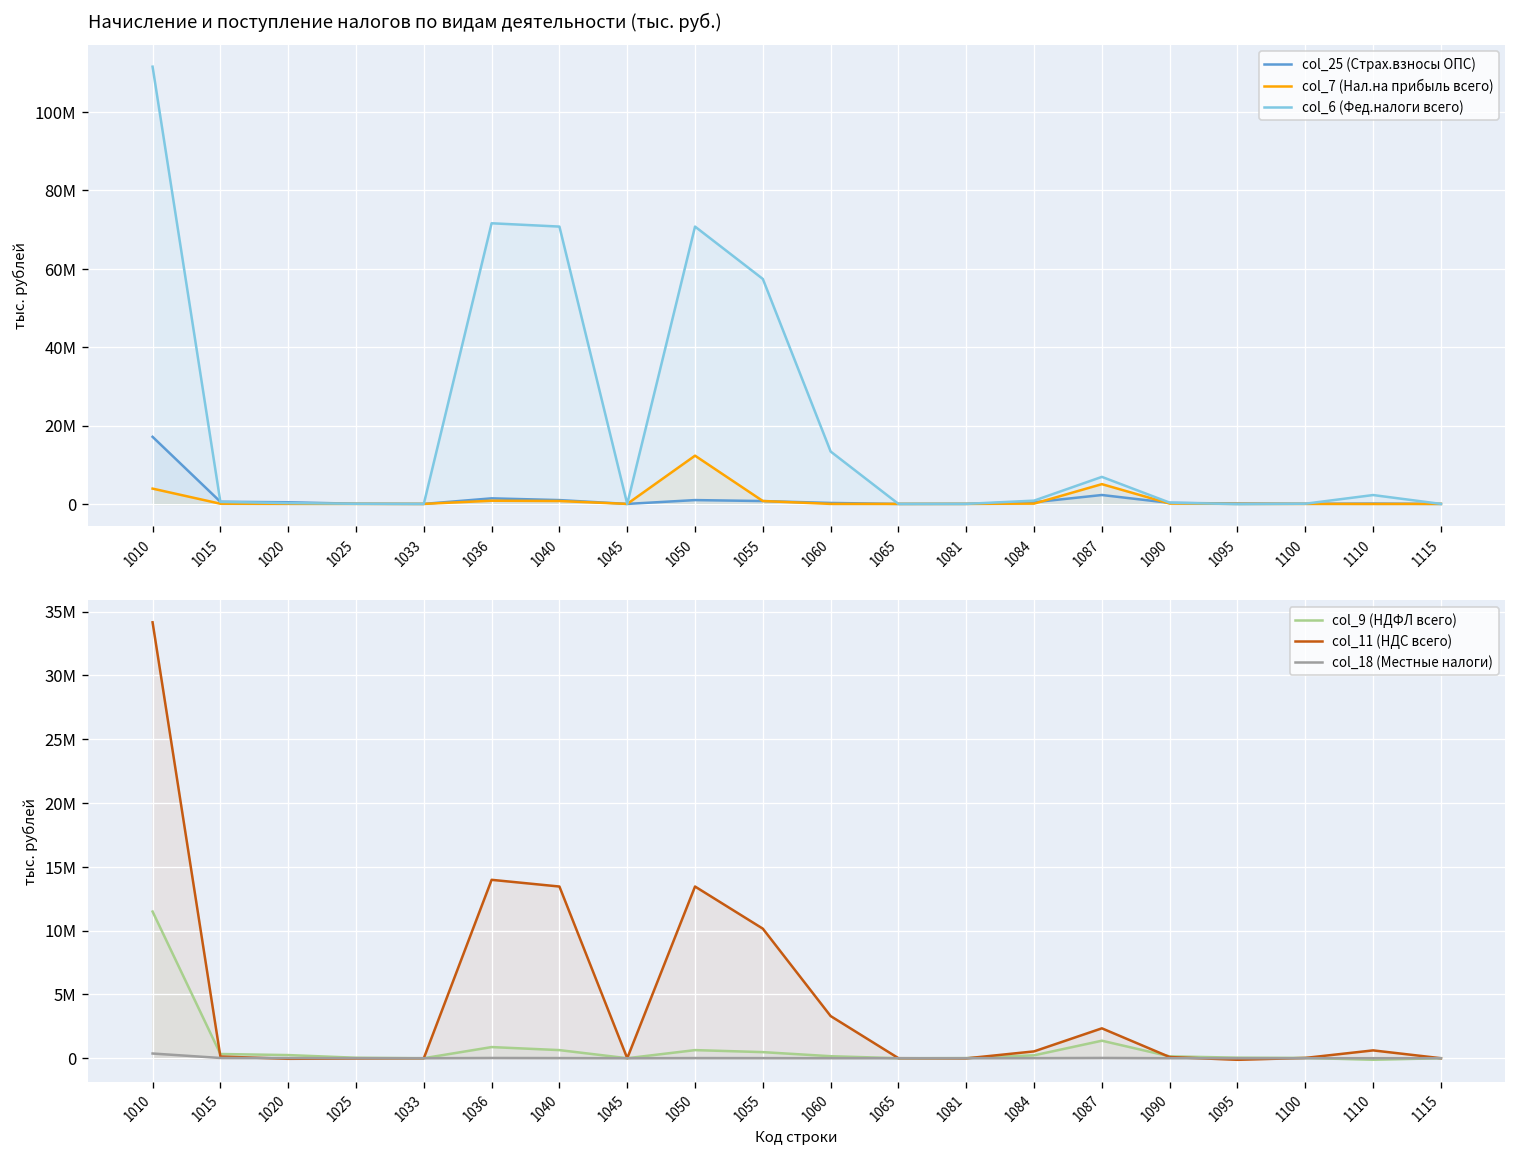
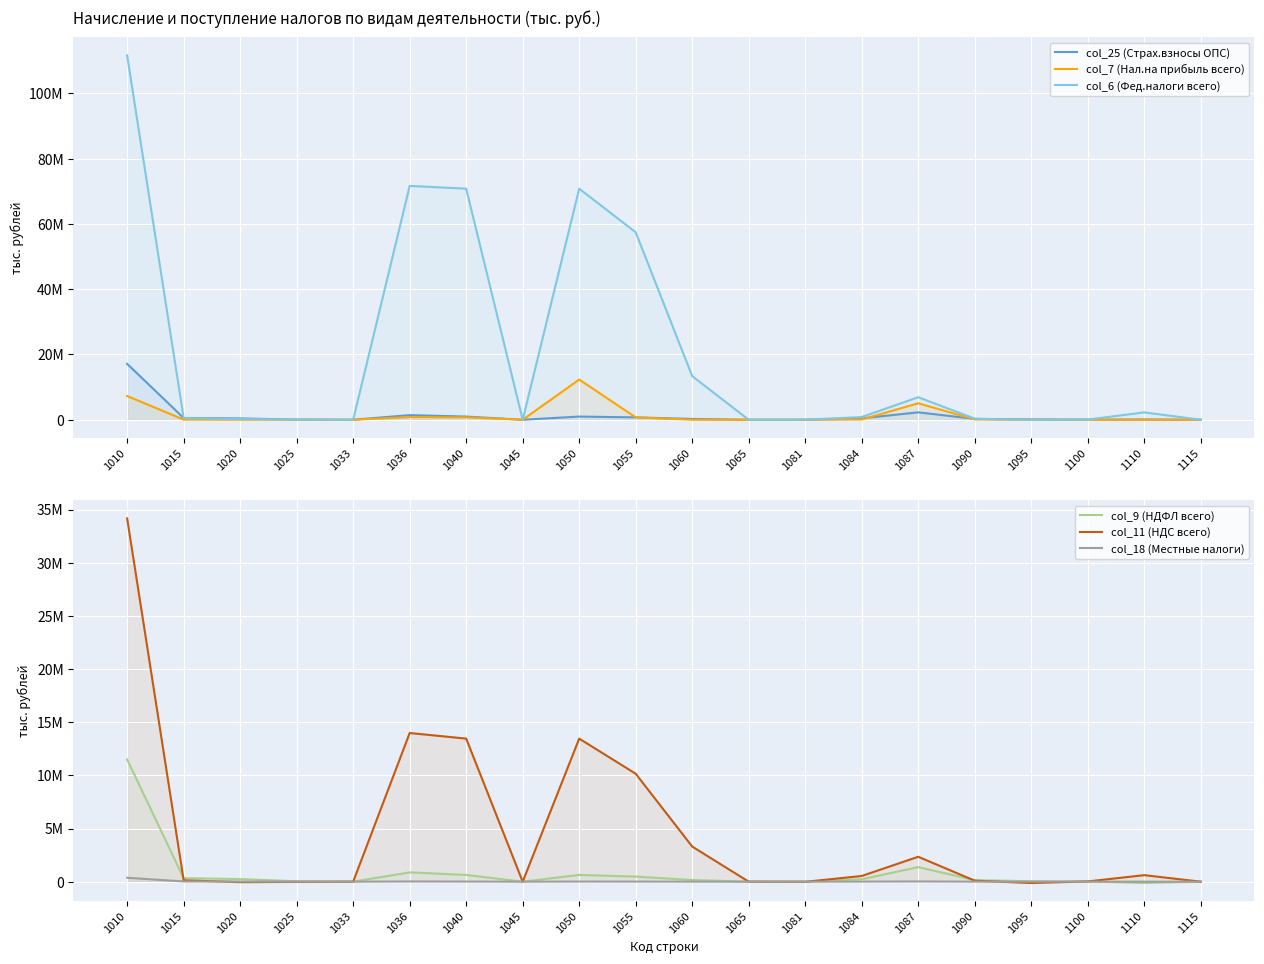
Начисление и поступление налогов по видам деятельности (тыс. руб.), col_7 (Нал.на прибыль всего), 1010: 4000000 -> 7000000
